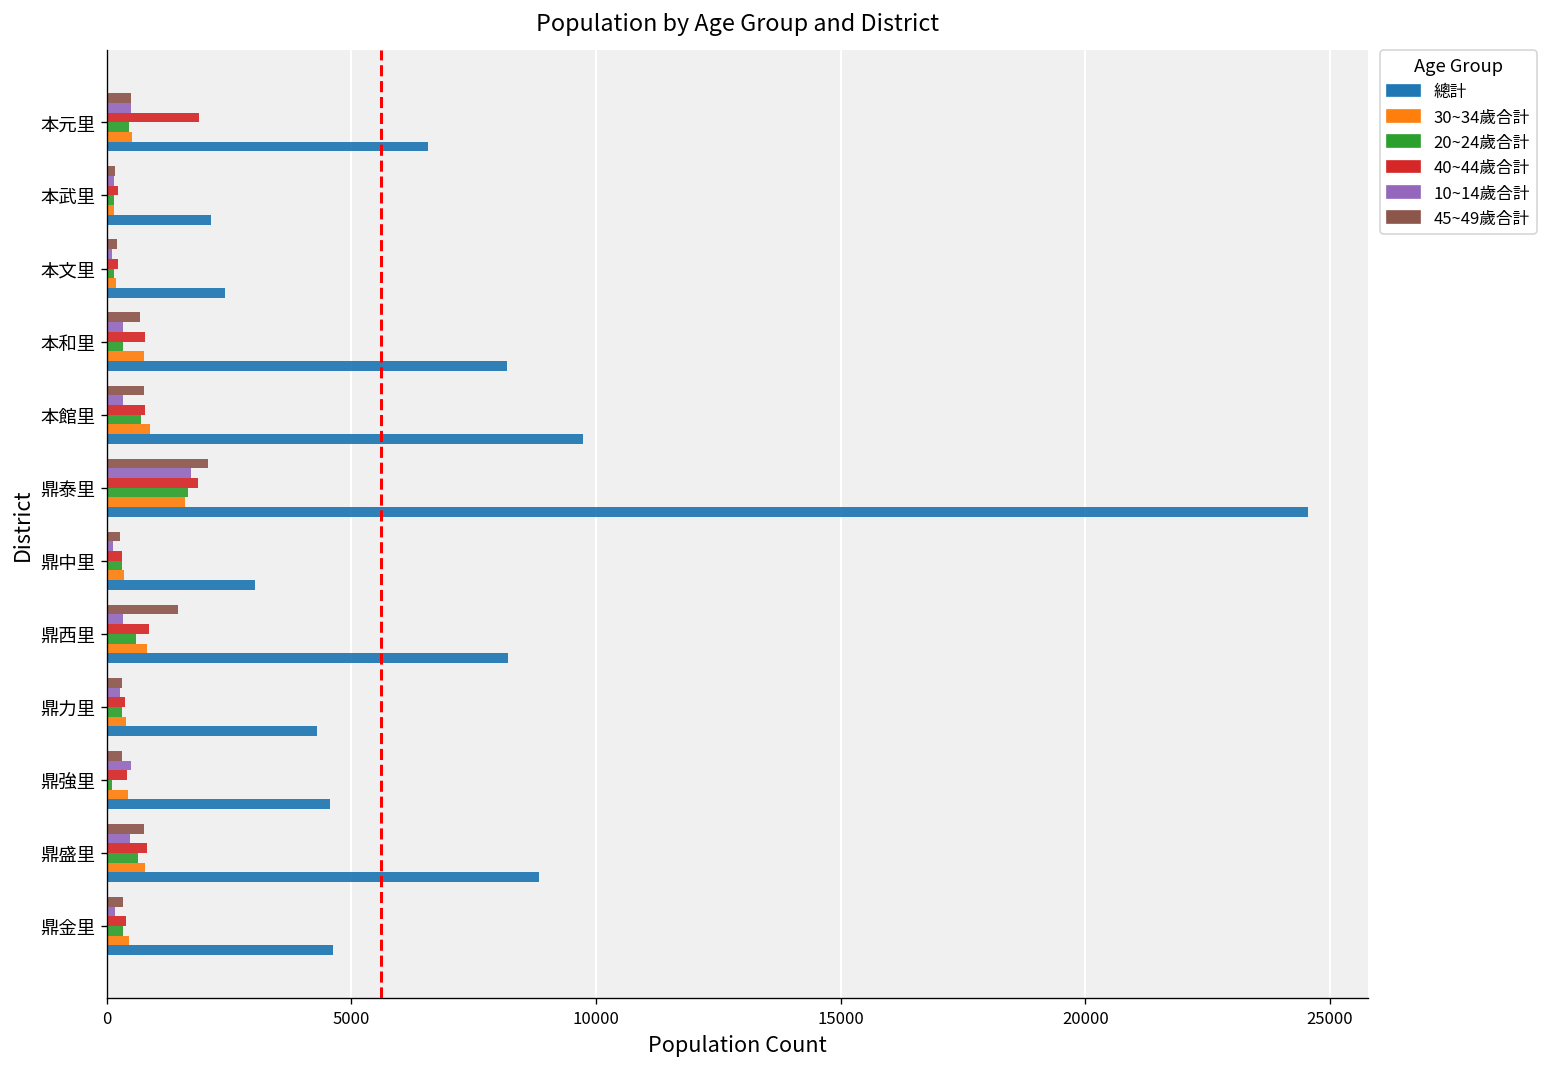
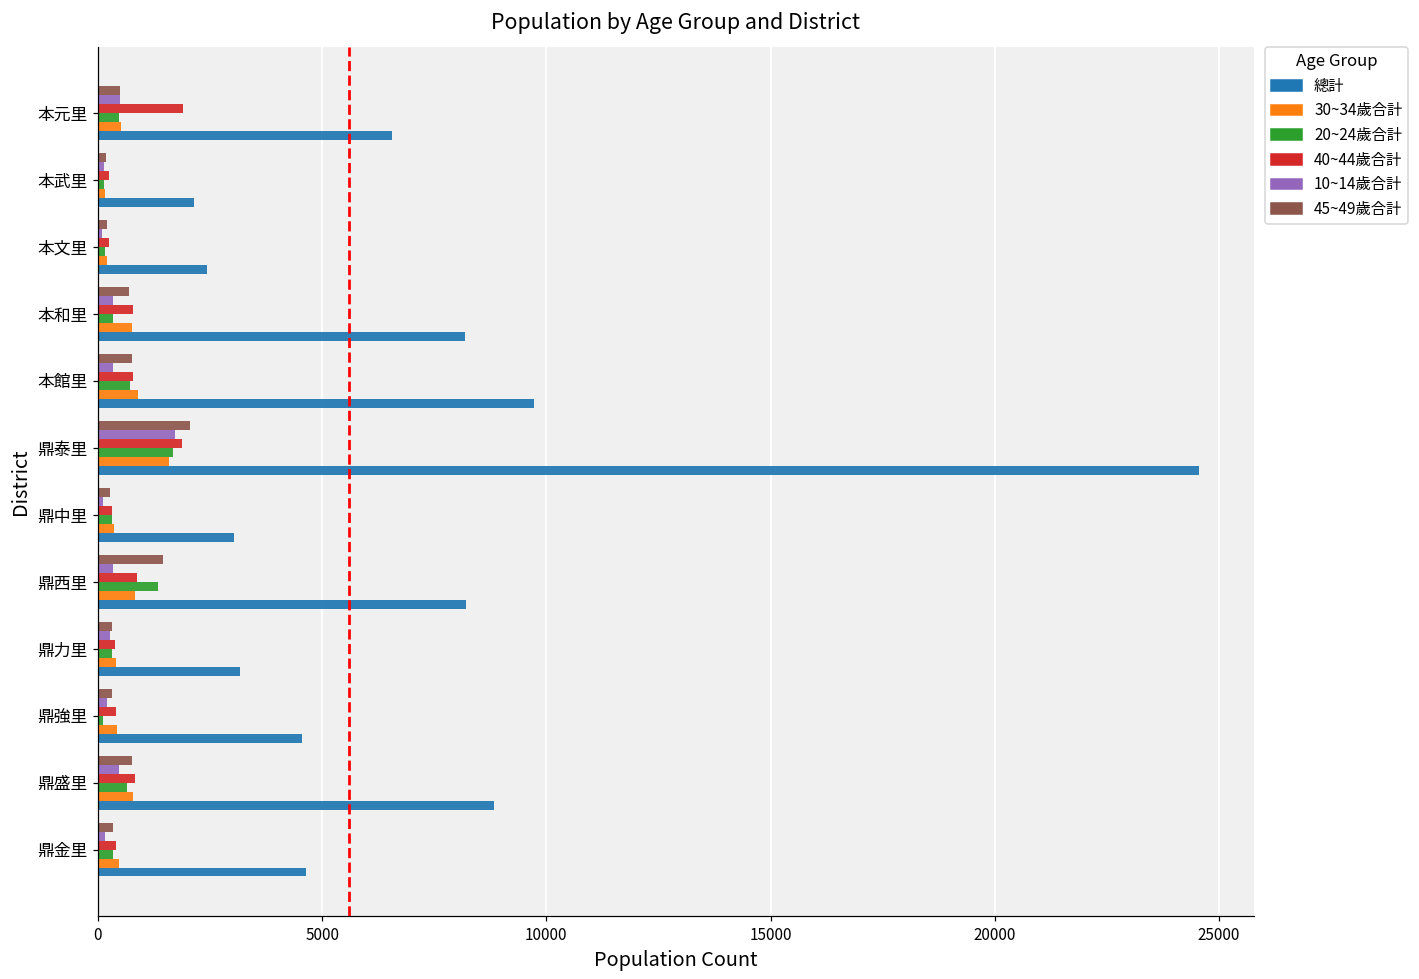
20~24歲合計, 鼎西里: 600 -> 1300
總計, 鼎力里: 4300 -> 3200
10~14歲合計, 鼎強里: 500 -> 200
